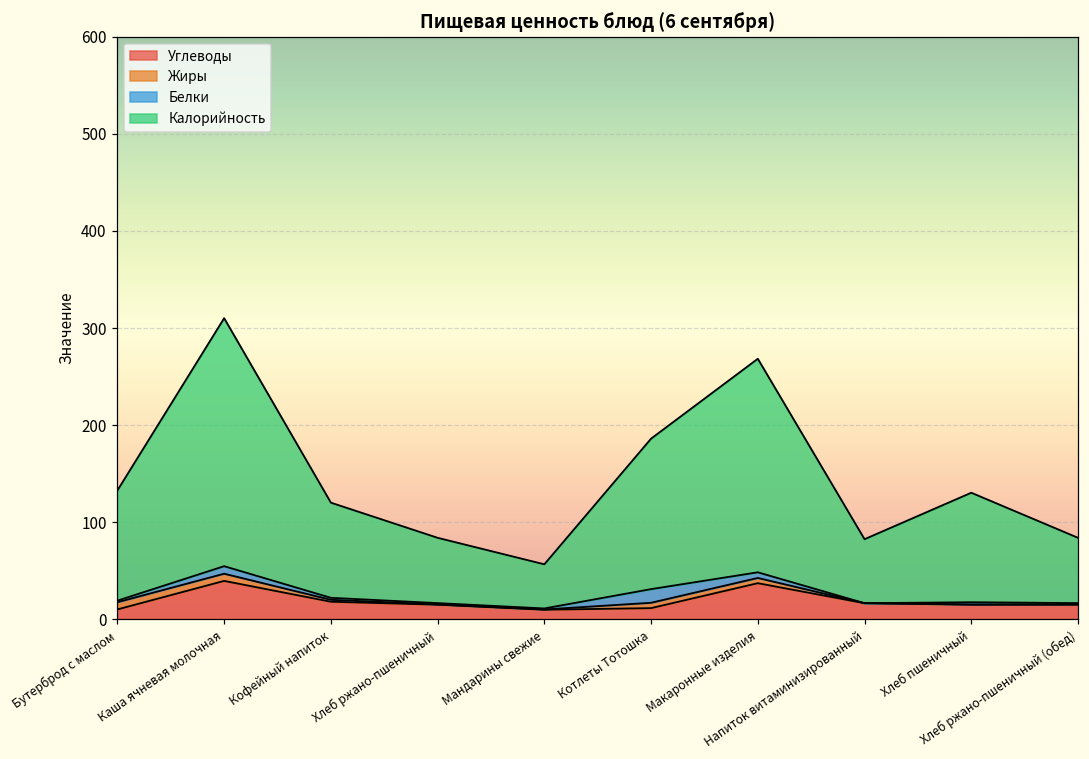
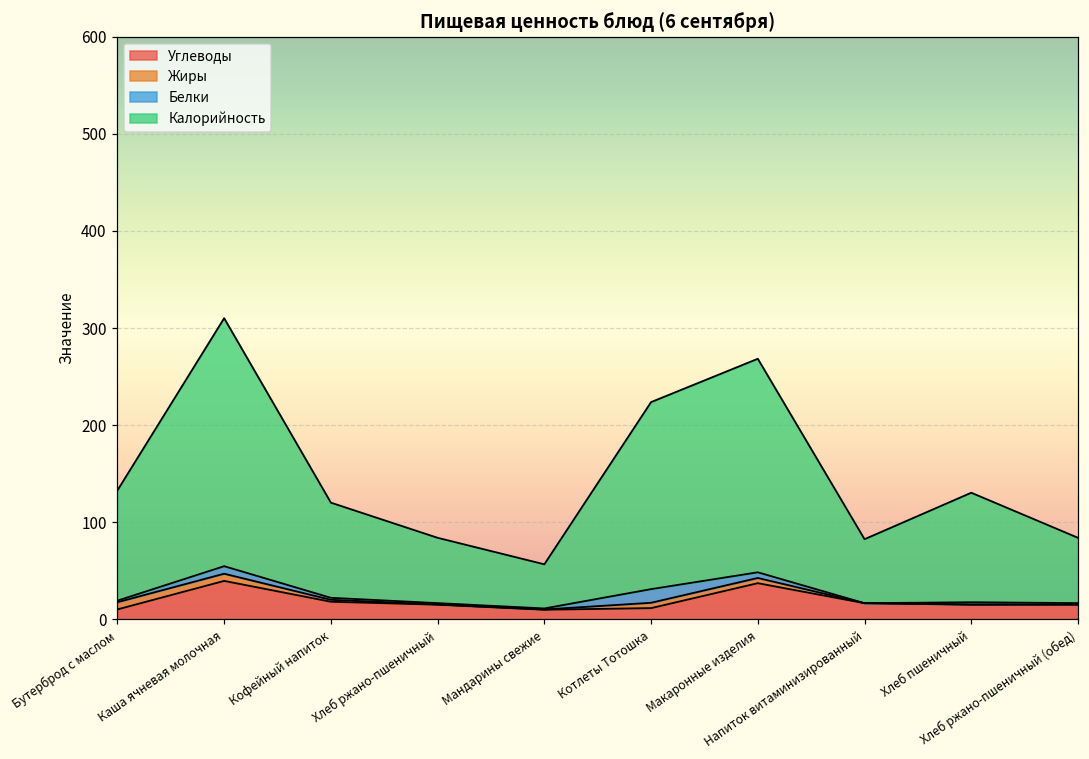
Калорийность, Котлеты Тотошка: 160 -> 190
